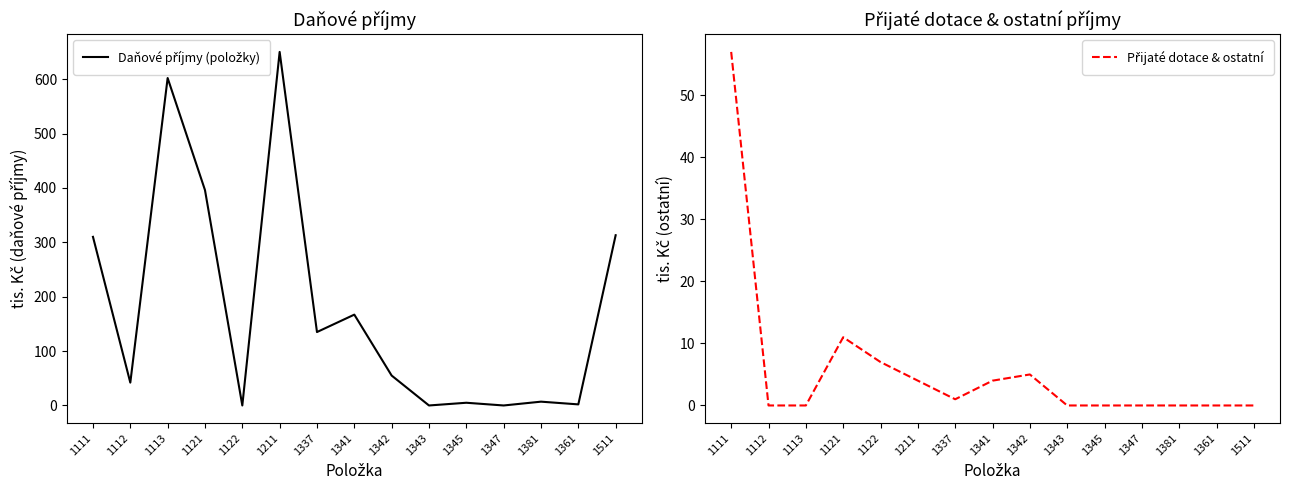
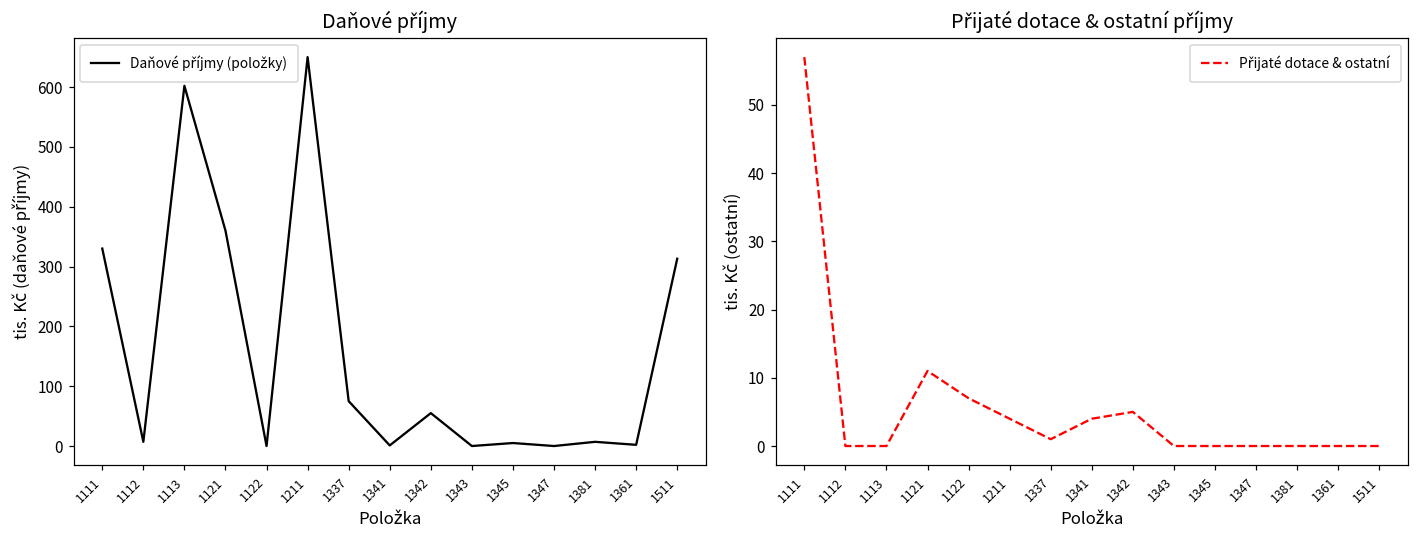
Daňové příjmy, 1111: 310 -> 330
Daňové příjmy, 1112: 40 -> 10
Daňové příjmy, 1121: 400 -> 360
Daňové příjmy, 1337: 140 -> 80
Daňové příjmy, 1341: 170 -> 0
